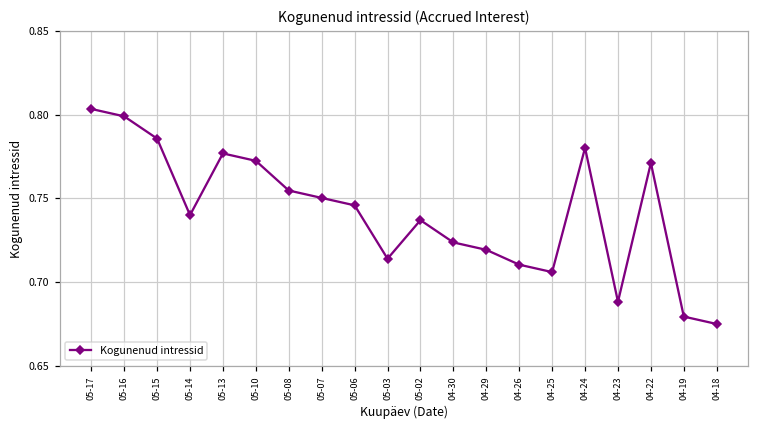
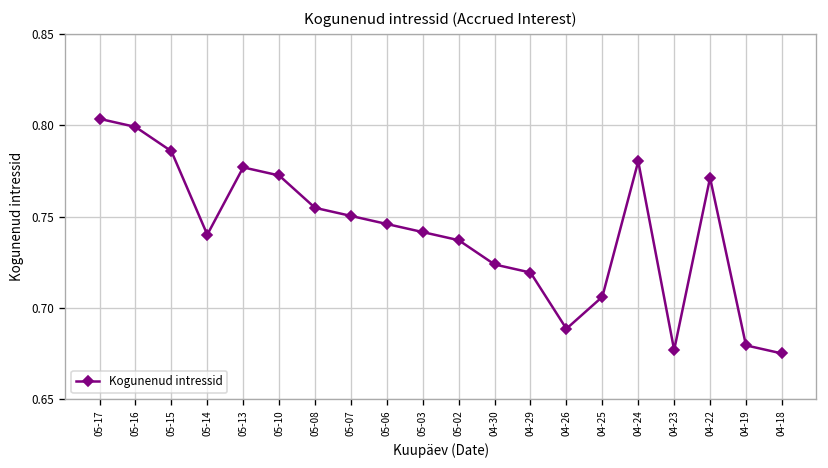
05-03: 0.714 -> 0.741
04-26: 0.710 -> 0.688
04-23: 0.688 -> 0.677
